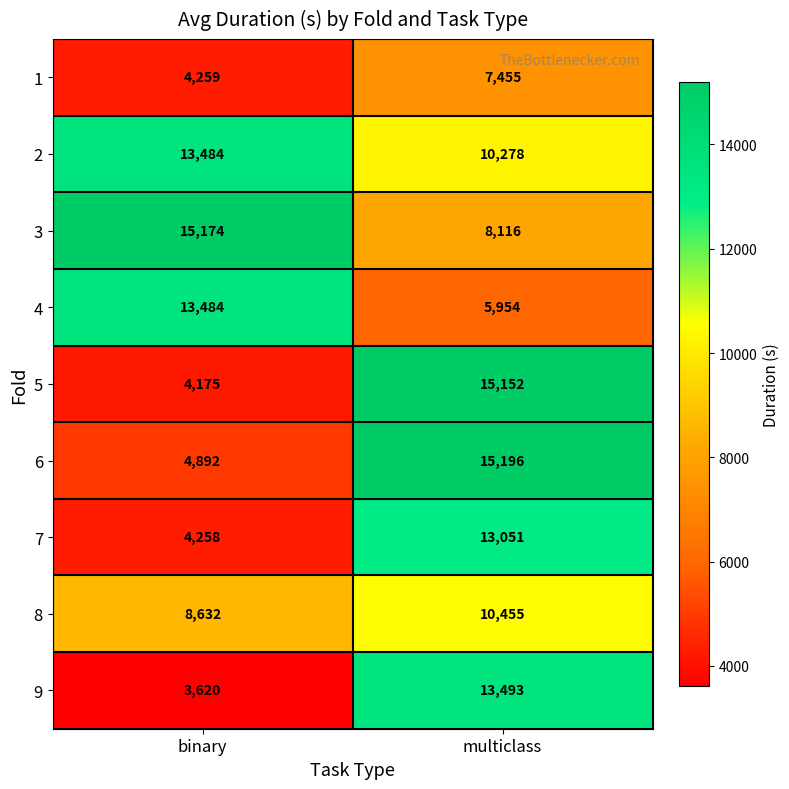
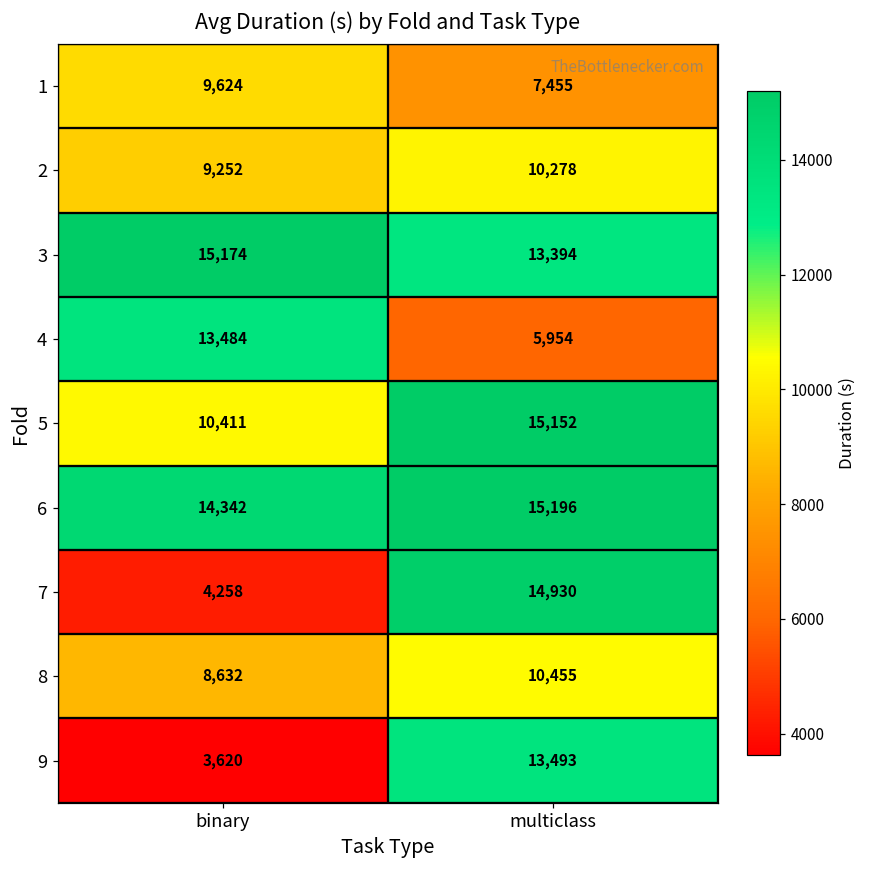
1, binary: 4,259 -> 9,624
2, binary: 13,484 -> 9,252
3, multiclass: 8,116 -> 13,394
5, binary: 4,175 -> 10,411
6, binary: 4,892 -> 14,342
7, multiclass: 13,051 -> 14,930
